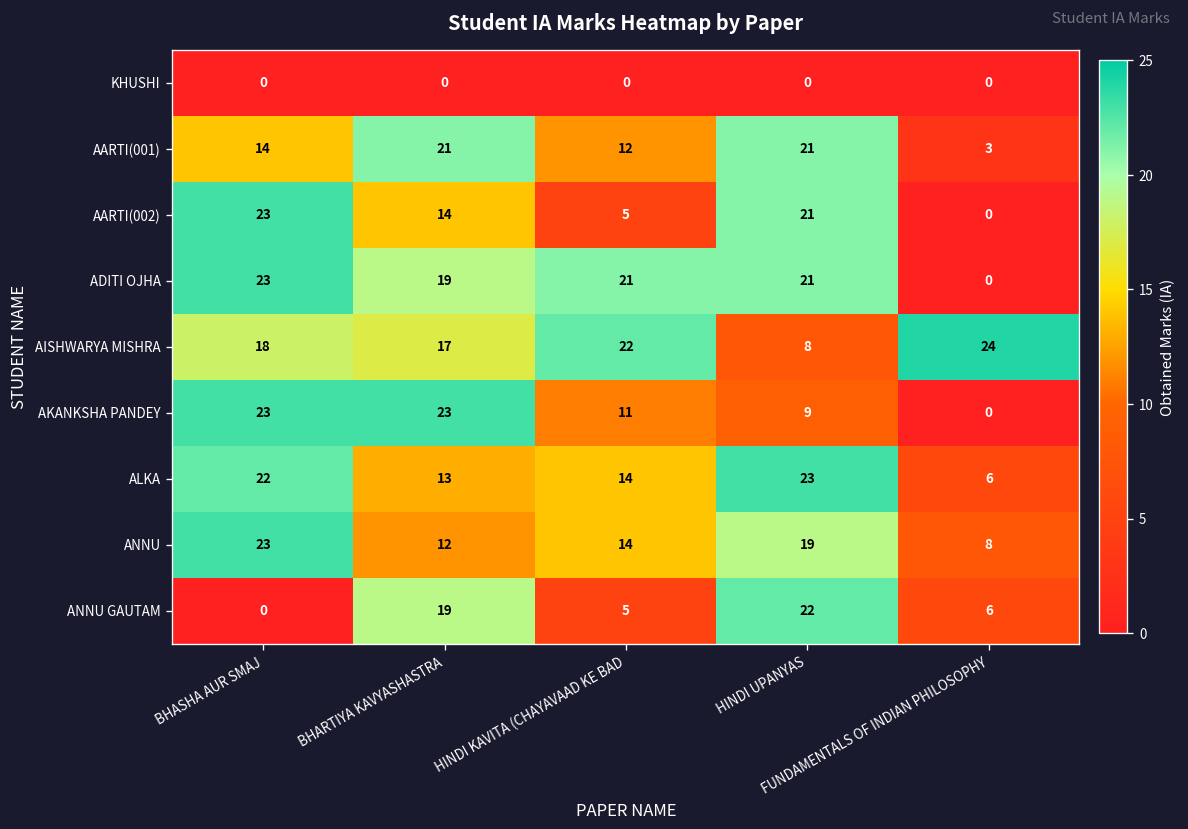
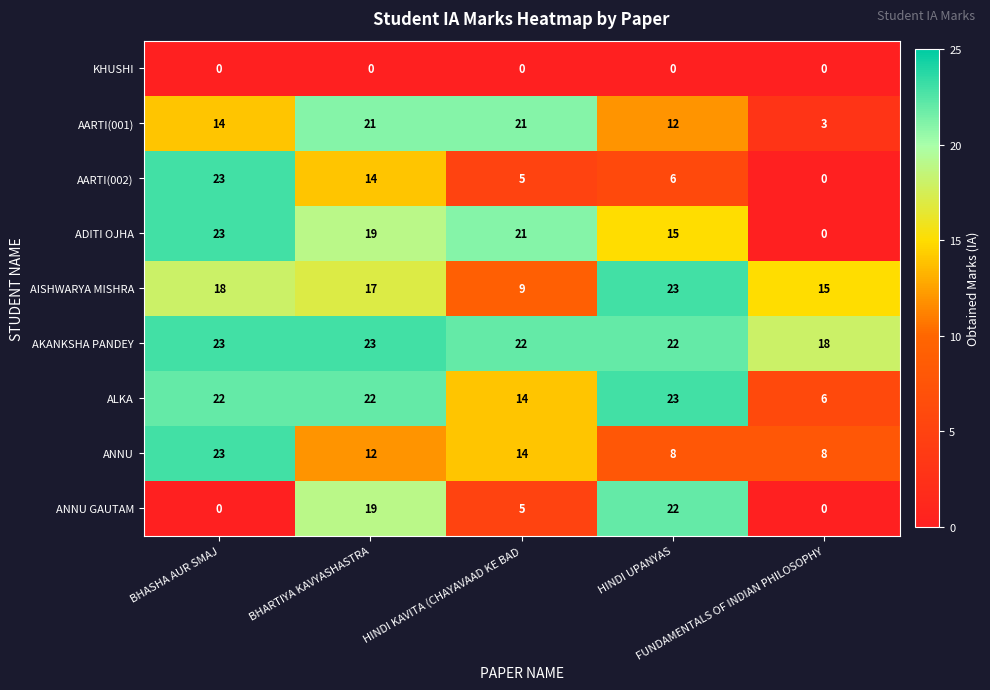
AARTI(001), HINDI KAVITA (CHAYAVAAD KE BAD: 12 -> 21
AARTI(001), HINDI UPANYAS: 21 -> 12
AARTI(002), HINDI UPANYAS: 21 -> 6
ADITI OJHA, HINDI UPANYAS: 21 -> 15
AISHWARYA MISHRA, HINDI KAVITA (CHAYAVAAD KE BAD: 22 -> 9
AISHWARYA MISHRA, HINDI UPANYAS: 8 -> 23
AISHWARYA MISHRA, FUNDAMENTALS OF INDIAN PHILOSOPHY: 24 -> 15
AKANKSHA PANDEY, HINDI KAVITA (CHAYAVAAD KE BAD: 11 -> 22
AKANKSHA PANDEY, HINDI UPANYAS: 9 -> 22
AKANKSHA PANDEY, FUNDAMENTALS OF INDIAN PHILOSOPHY: 0 -> 18
ALKA, BHARTIYA KAVYASHASTRA: 13 -> 22
ANNU, HINDI UPANYAS: 19 -> 8
ANNU GAUTAM, FUNDAMENTALS OF INDIAN PHILOSOPHY: 6 -> 0
